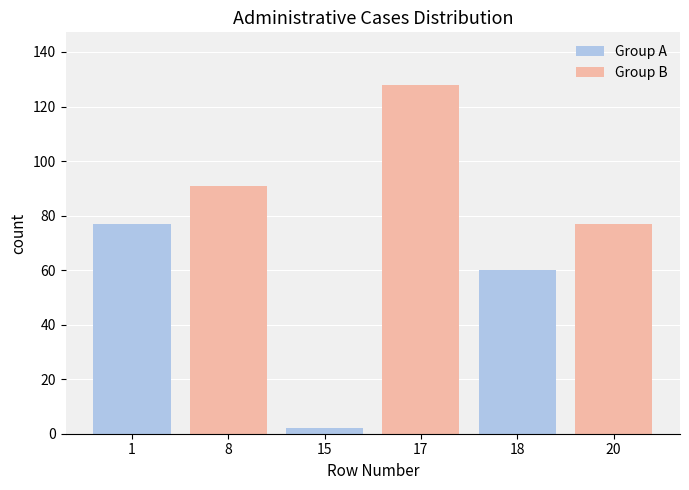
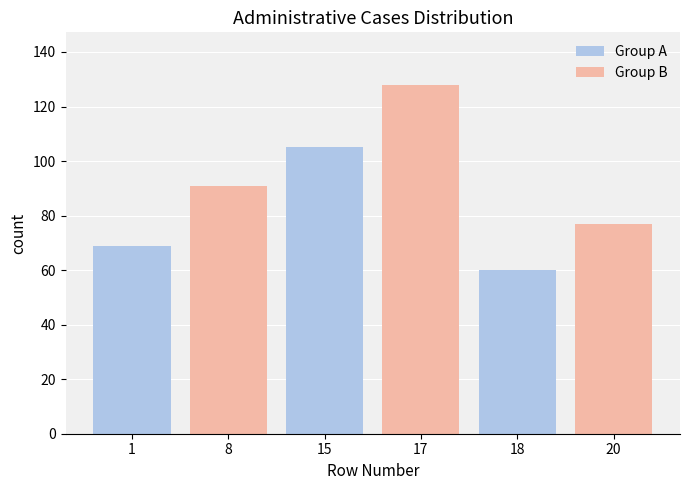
1: 77 -> 69
15: 2 -> 105
